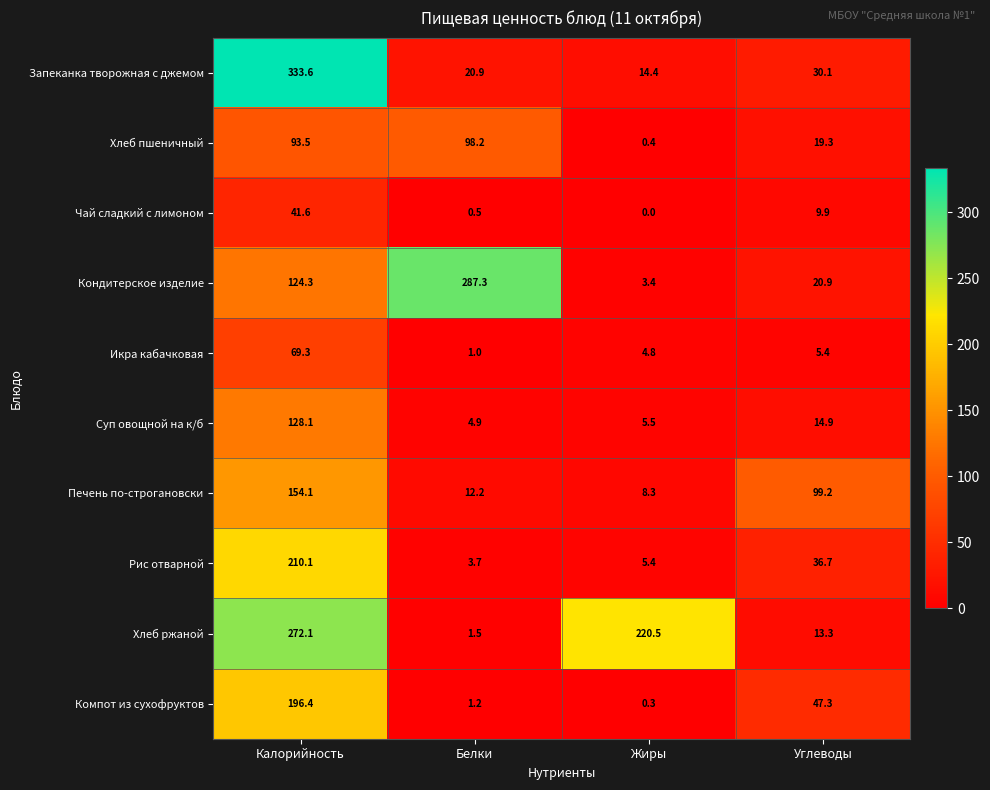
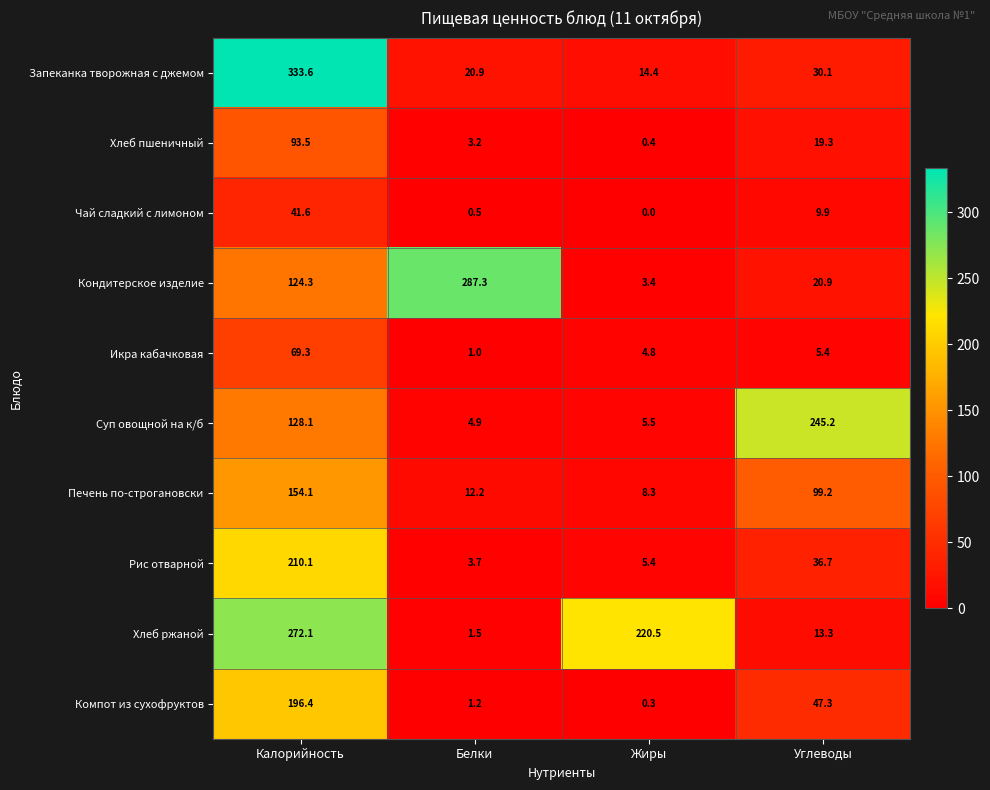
Хлеб пшеничный, Белки: 98.2 -> 3.2
Суп овощной на к/б, Углеводы: 14.9 -> 245.2
